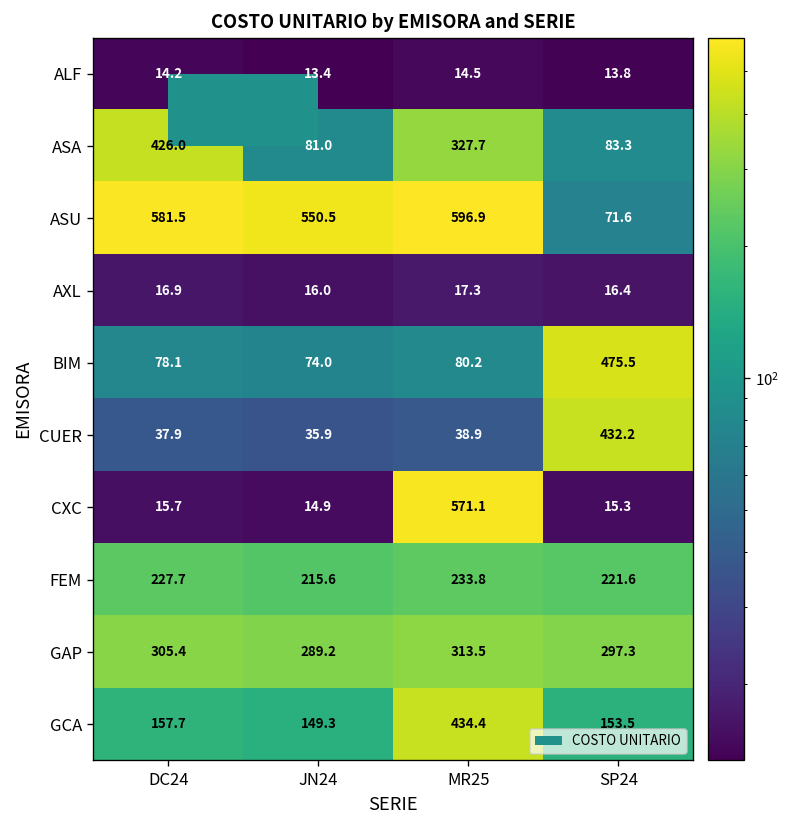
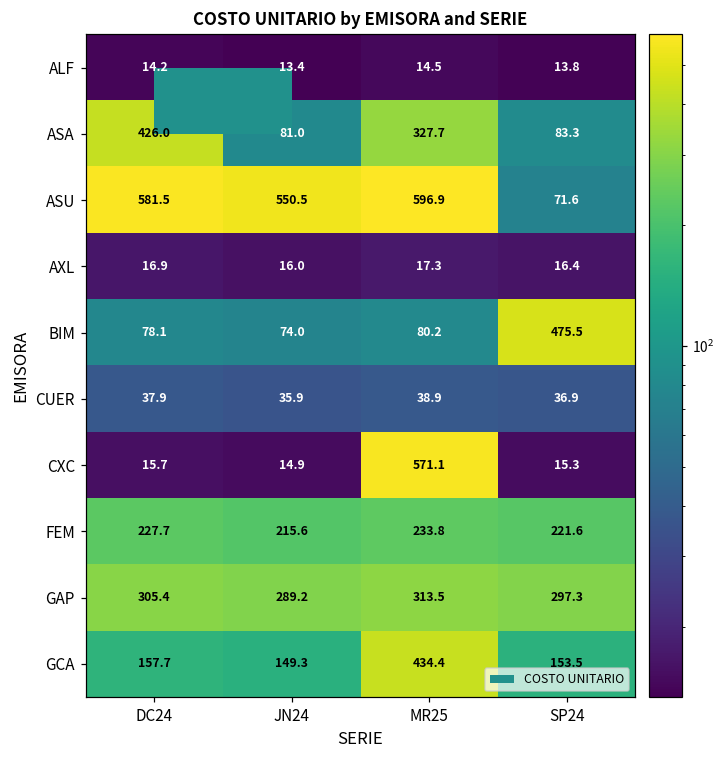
CUER, SP24: 432.2 -> 36.9
